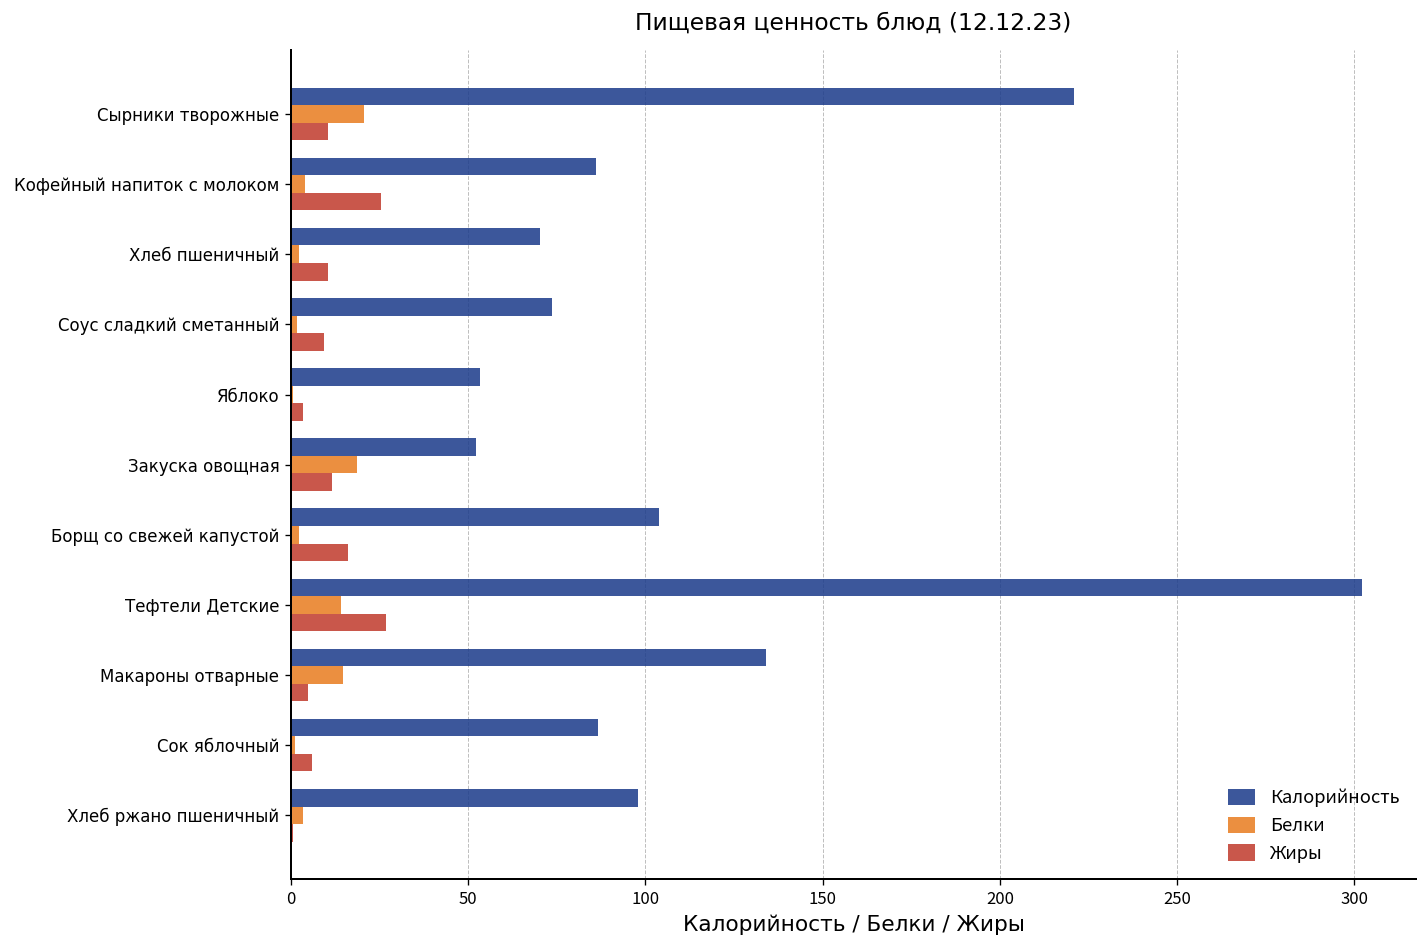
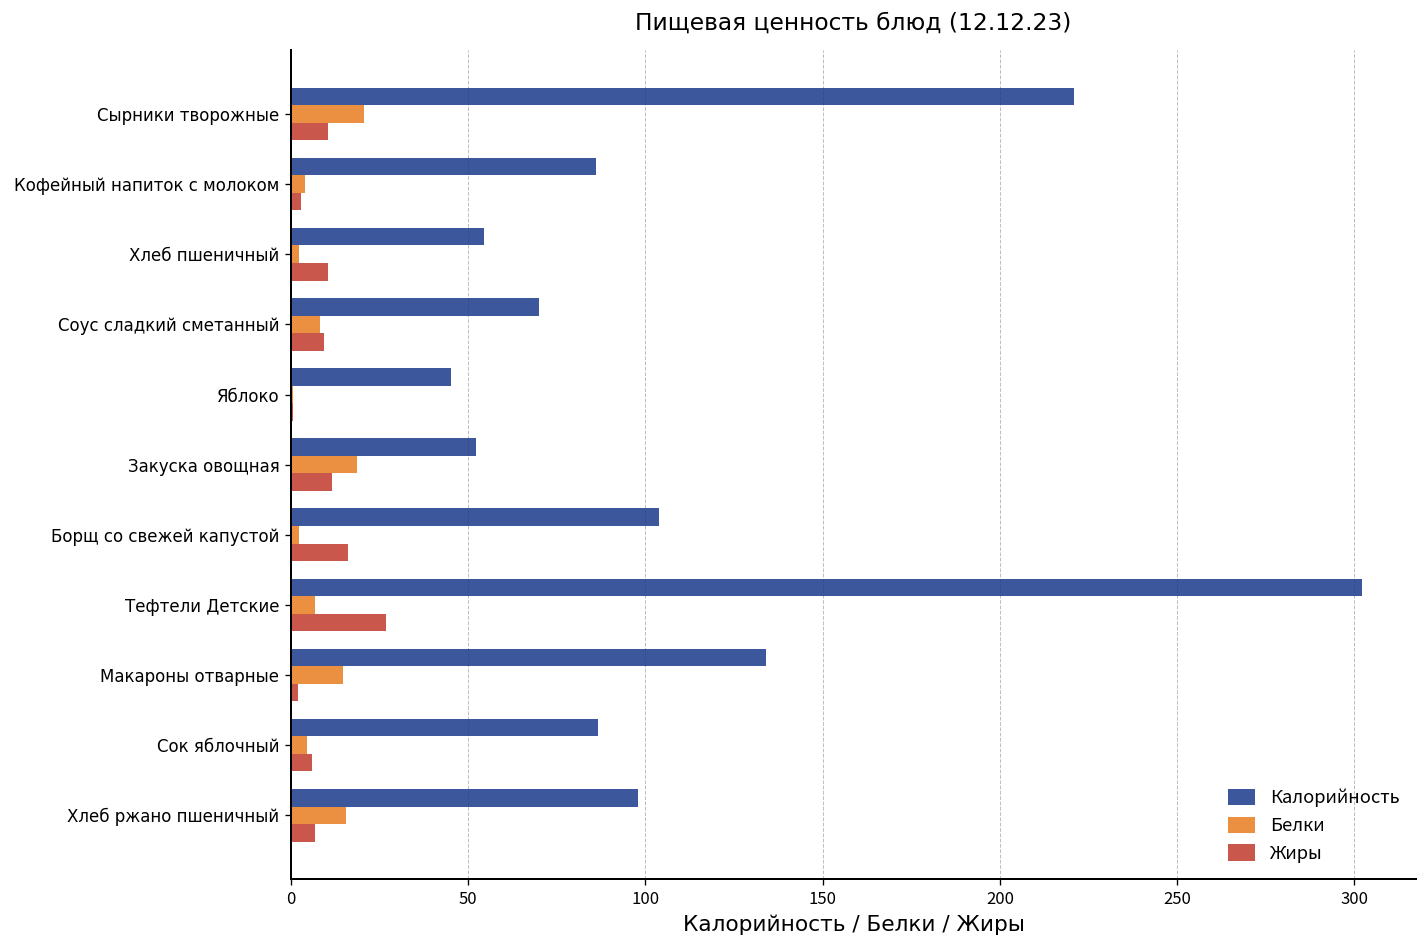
Жиры, Кофейный напиток с молоком: 25 -> 3
Калорийность, Хлеб пшеничный: 70 -> 55
Калорийность, Соус сладкий сметанный: 74 -> 70
Белки, Соус сладкий сметанный: 2 -> 8
Калорийность, Яблоко: 53 -> 45
Жиры, Яблоко: 3 -> 1
Белки, Тефтели Детские: 14 -> 7
Жиры, Макароны отварные: 5 -> 2
Белки, Сок яблочный: 1 -> 5
Белки, Хлеб ржано пшеничный: 3 -> 16
Жиры, Хлеб ржано пшеничный: 1 -> 7
